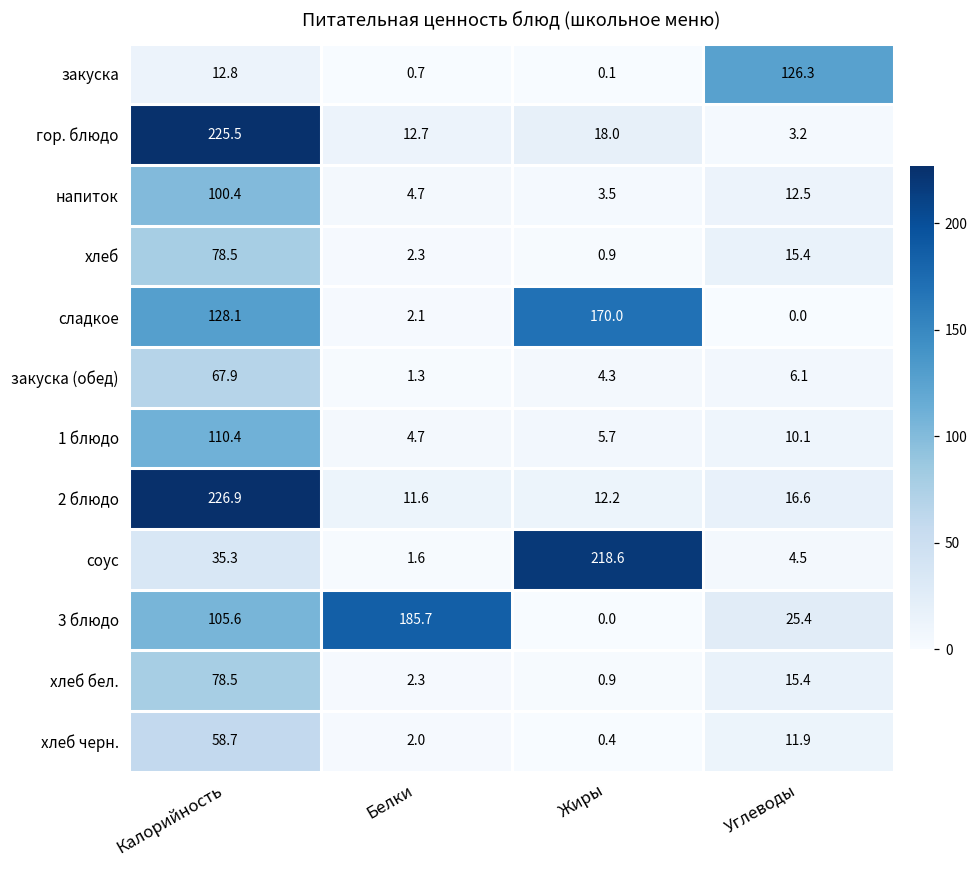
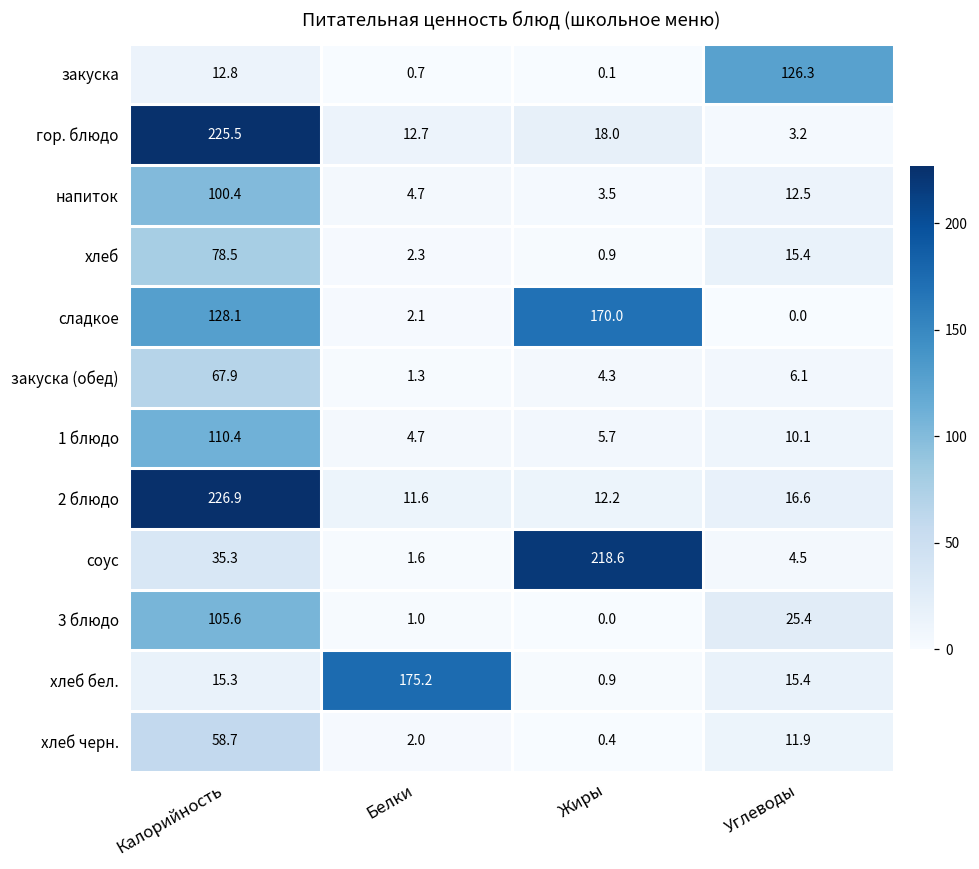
3 блюдо, Белки: 185.7 -> 1.0
хлеб бел., Калорийность: 78.5 -> 15.3
хлеб бел., Белки: 2.3 -> 175.2
